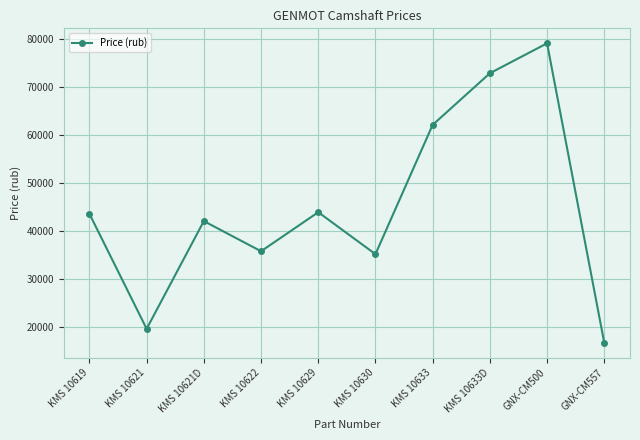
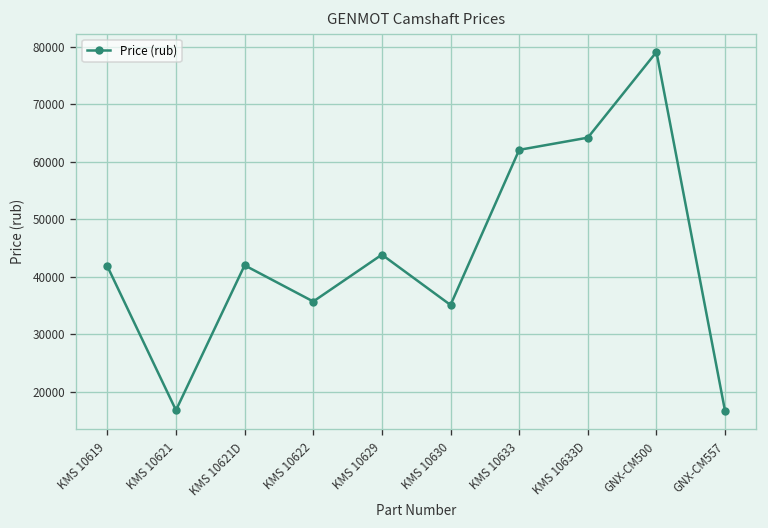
KMS 10619: 44000 -> 42000
KMS 10621: 20000 -> 17000
KMS 10633D: 73000 -> 64000
